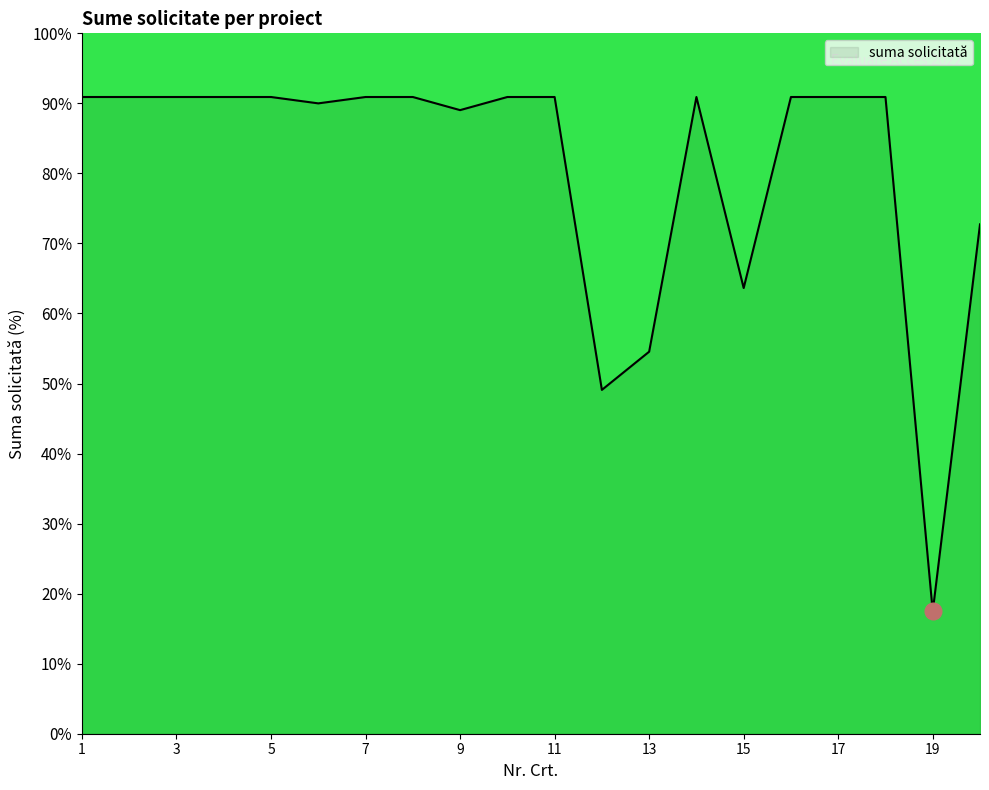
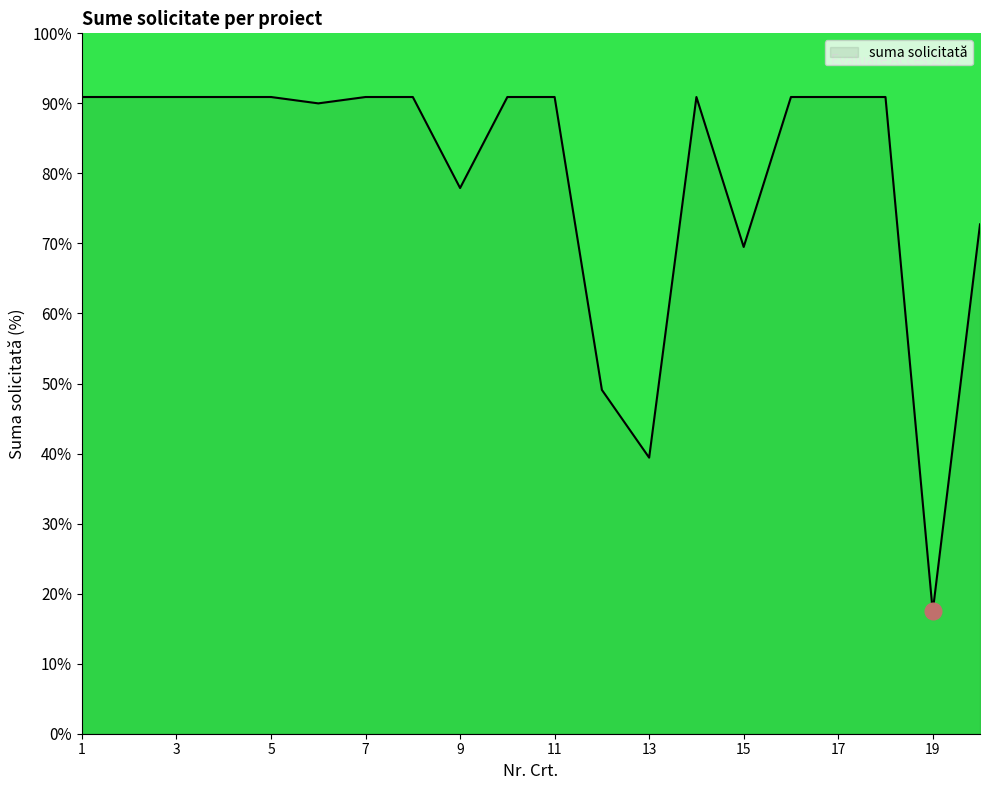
suma solicitată, 9: 89% -> 78%
suma solicitată, 13: 55% -> 39%
suma solicitată, 15: 64% -> 70%
